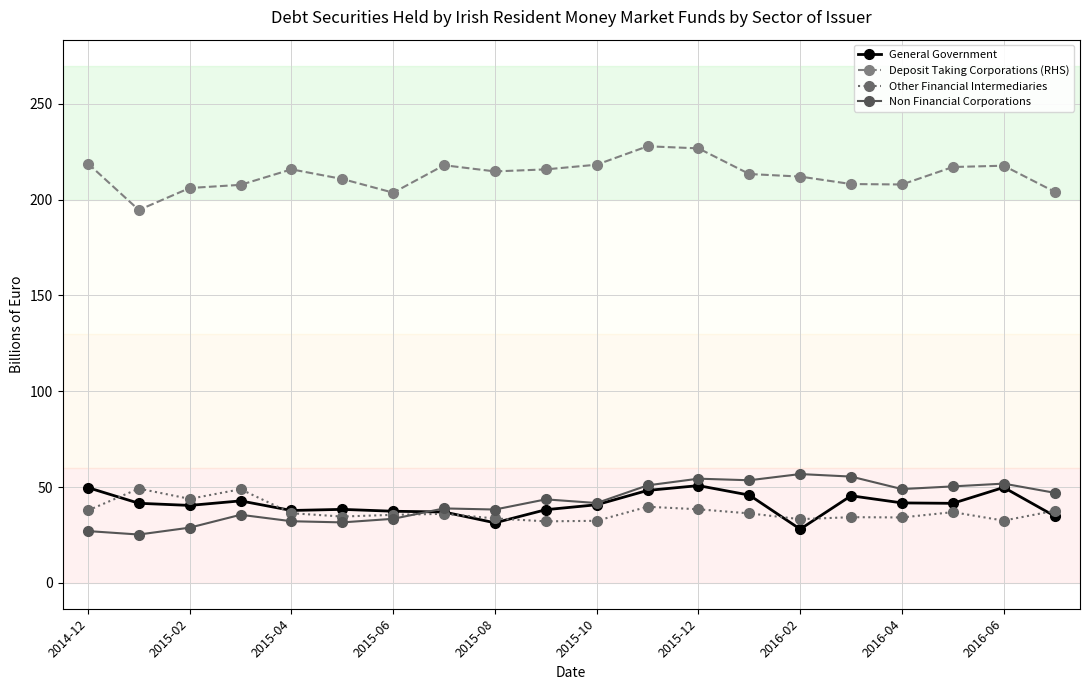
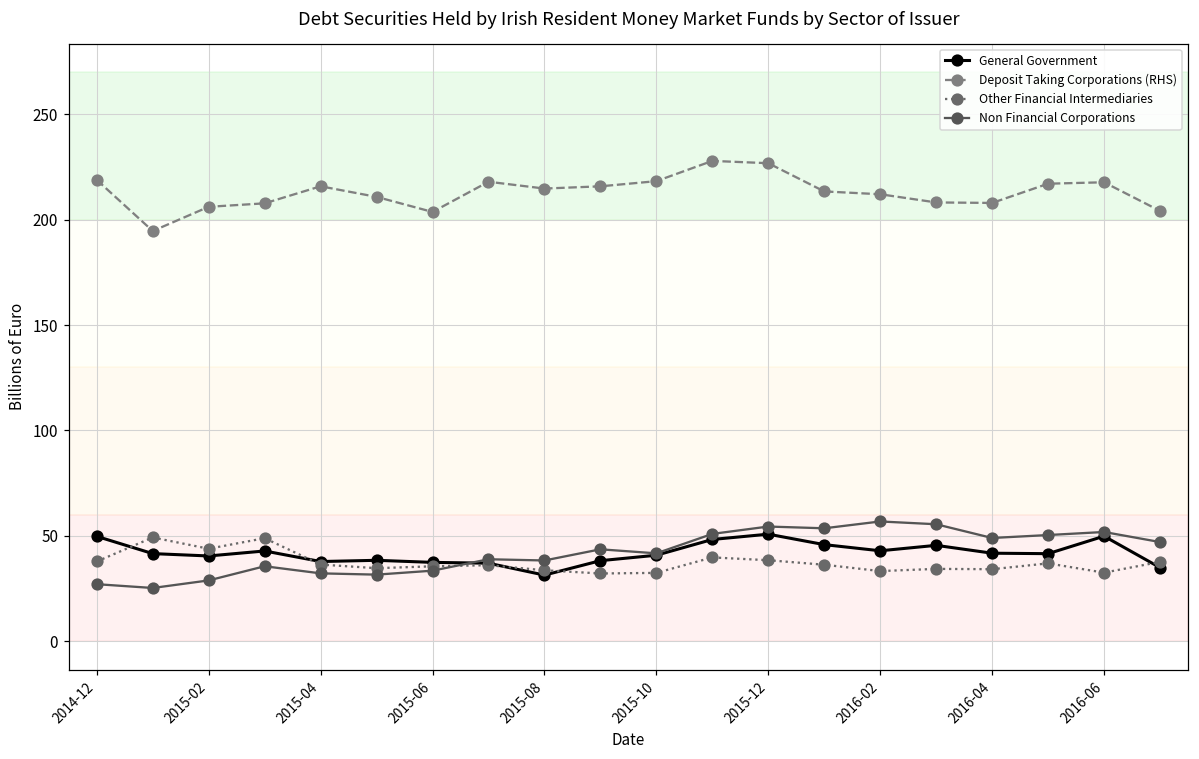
General Government, 2016-02: 28 -> 43
